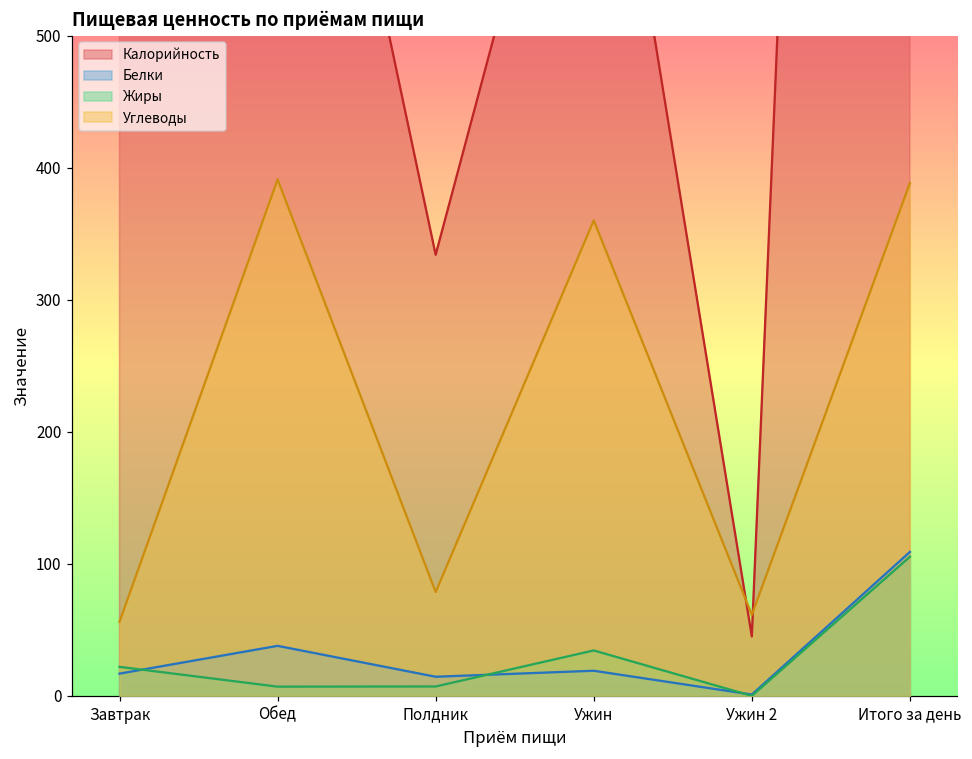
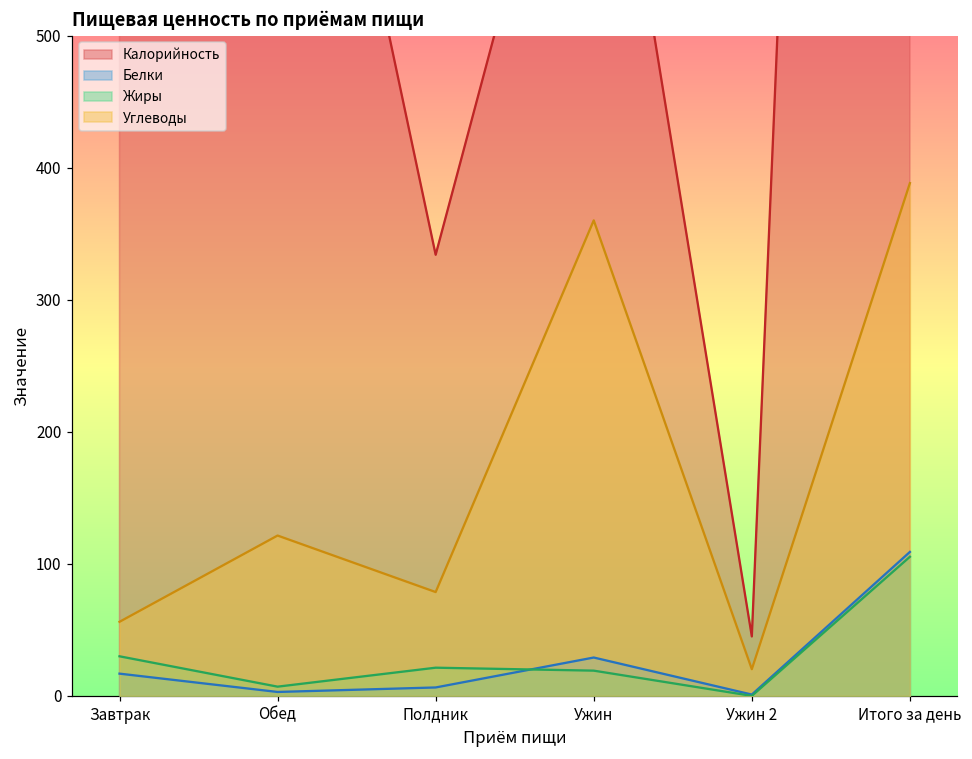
Жиры, Завтрак: 22 -> 30
Белки, Обед: 38 -> 3
Углеводы, Обед: 391 -> 121
Белки, Полдник: 14 -> 6
Жиры, Полдник: 7 -> 21
Белки, Ужин: 19 -> 29
Жиры, Ужин: 34 -> 19
Углеводы, Ужин 2: 61 -> 20
